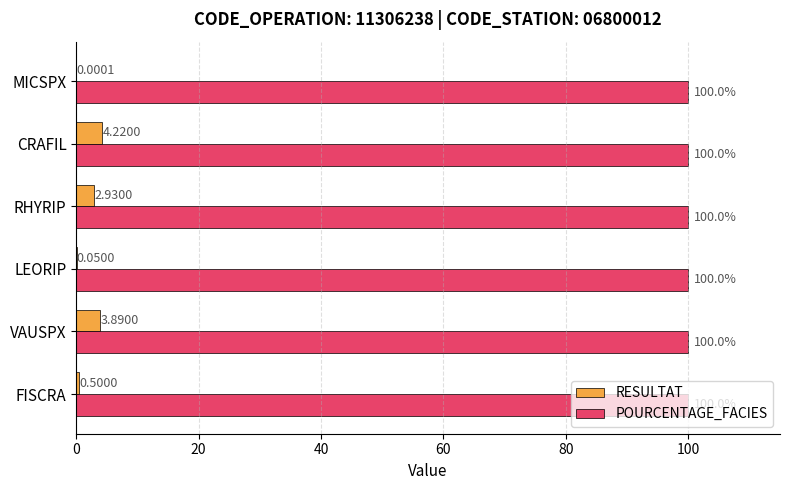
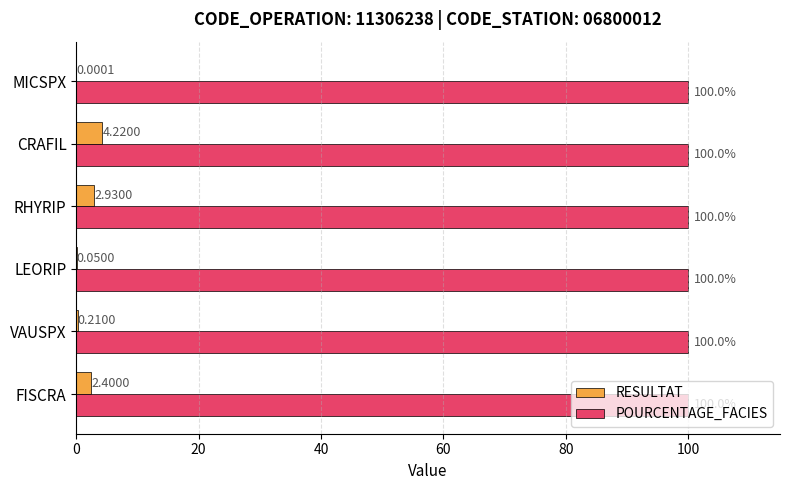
RESULTAT, VAUSPX: 3.8900 -> 0.2100
RESULTAT, FISCRA: 0.5000 -> 2.4000
